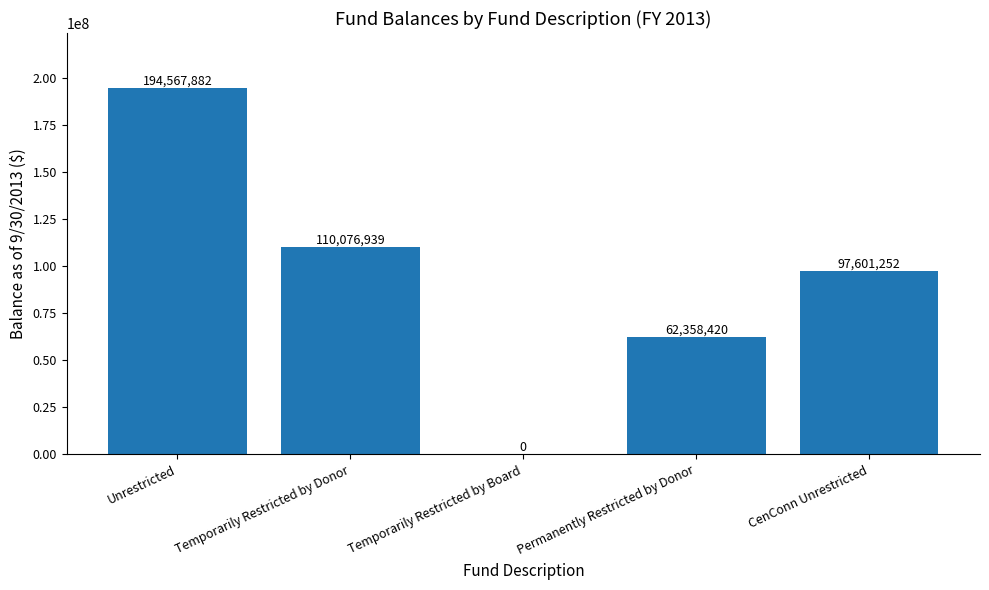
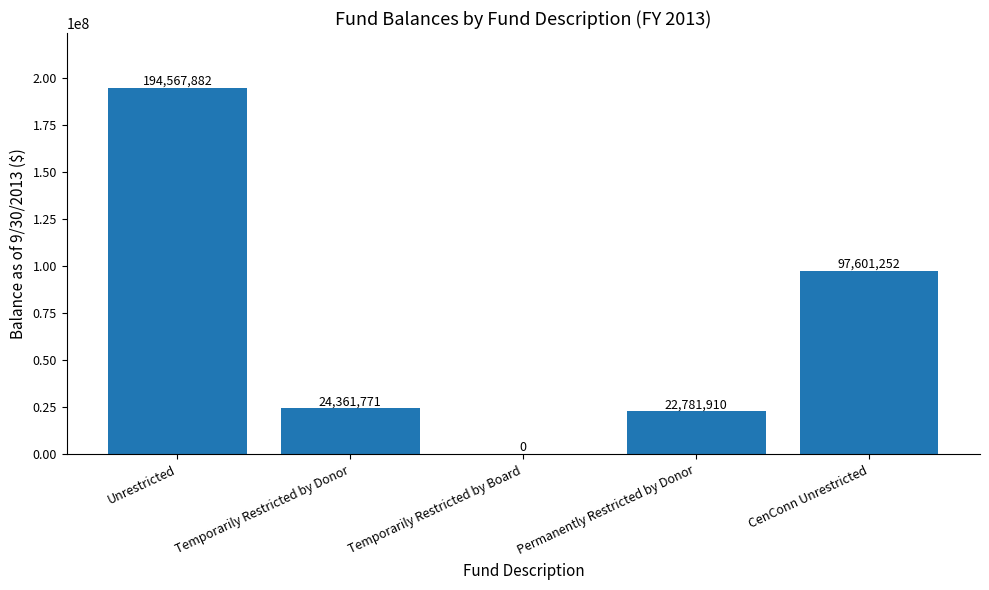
Temporarily Restricted by Donor: 110,076,939 -> 24,361,771
Permanently Restricted by Donor: 62,358,420 -> 22,781,910
